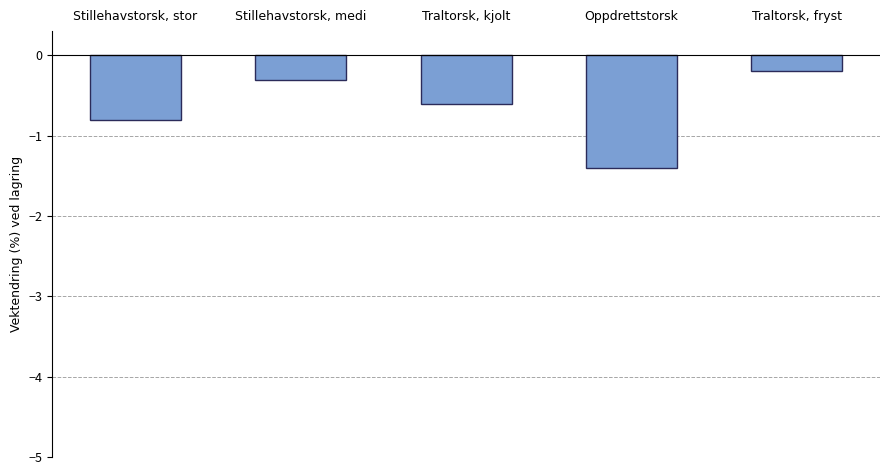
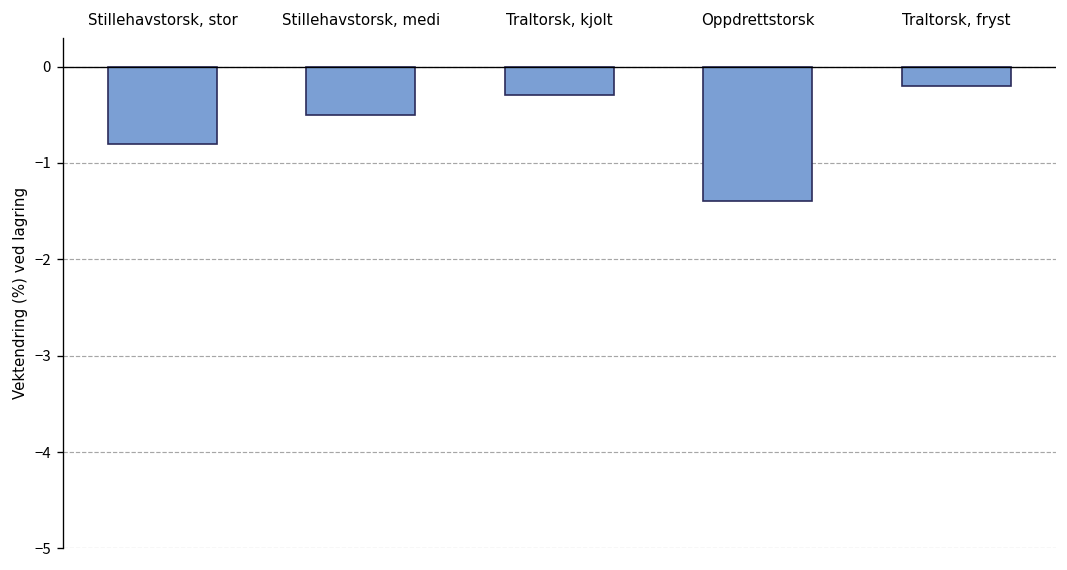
Stillehavstorsk, medi: -0.3 -> -0.5
Traltorsk, kjolt: -0.6 -> -0.3
